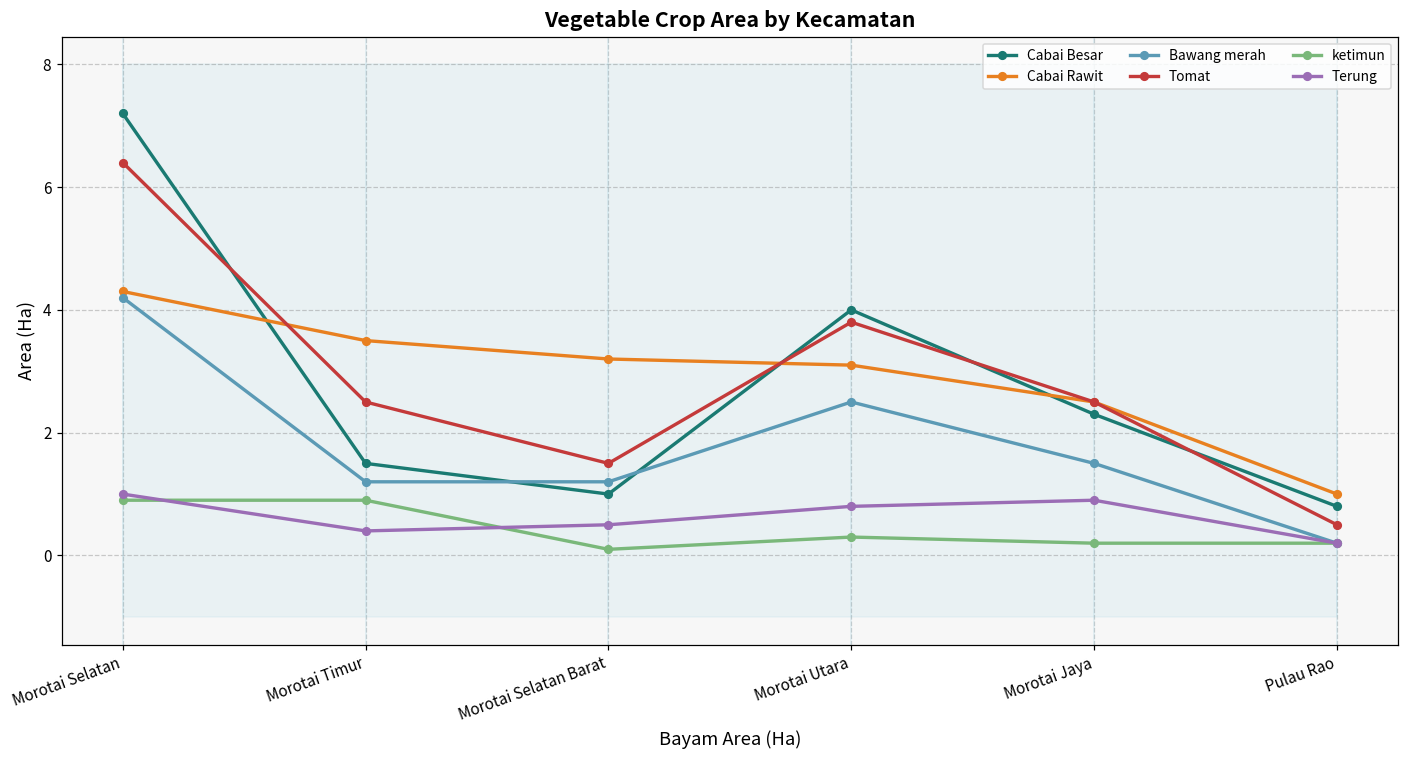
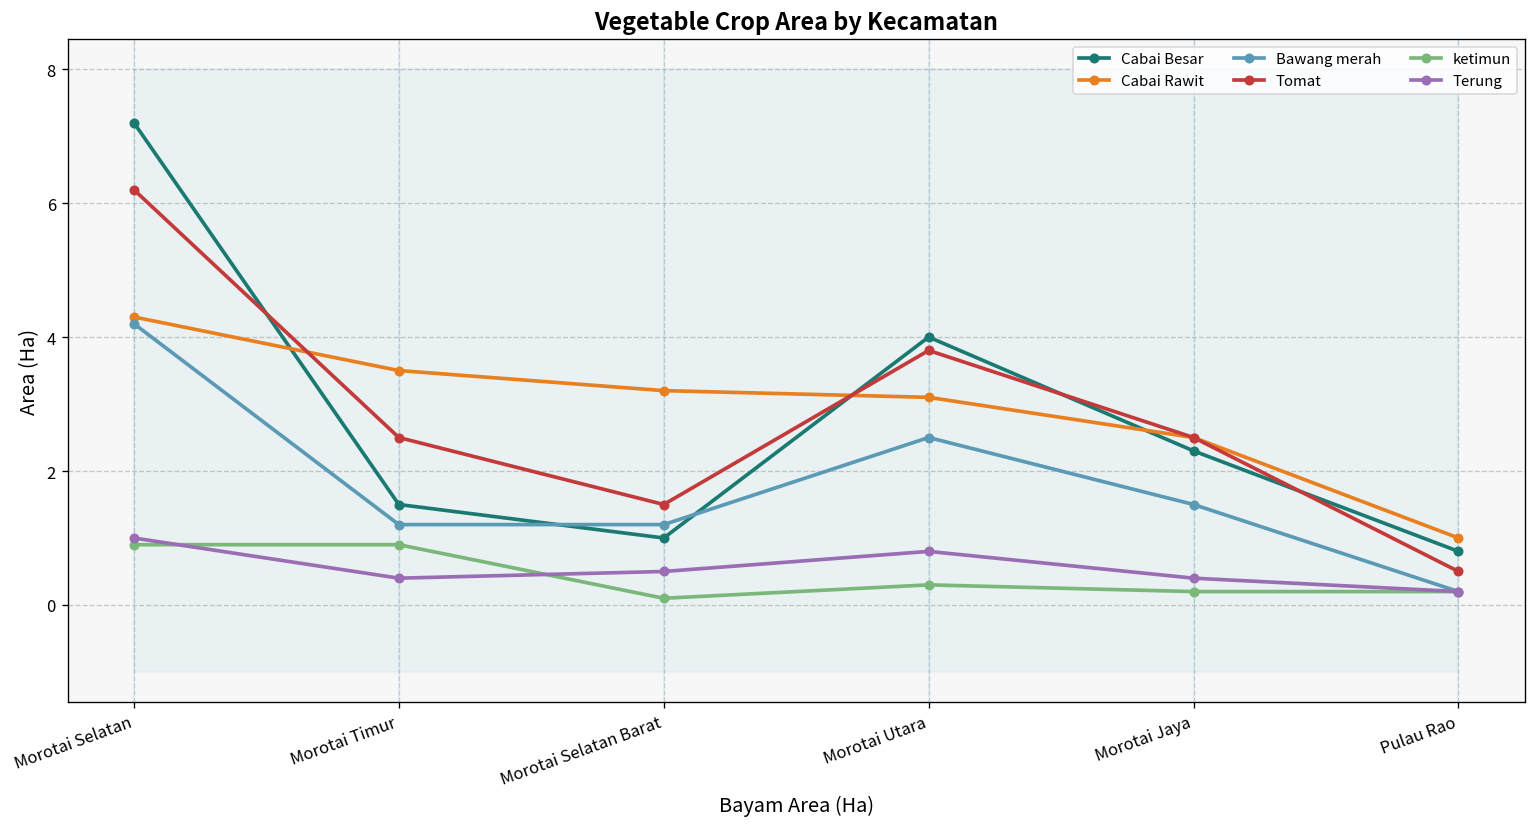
Tomat, Morotai Selatan: 6.4 -> 6.2
Terung, Morotai Jaya: 0.9 -> 0.4
